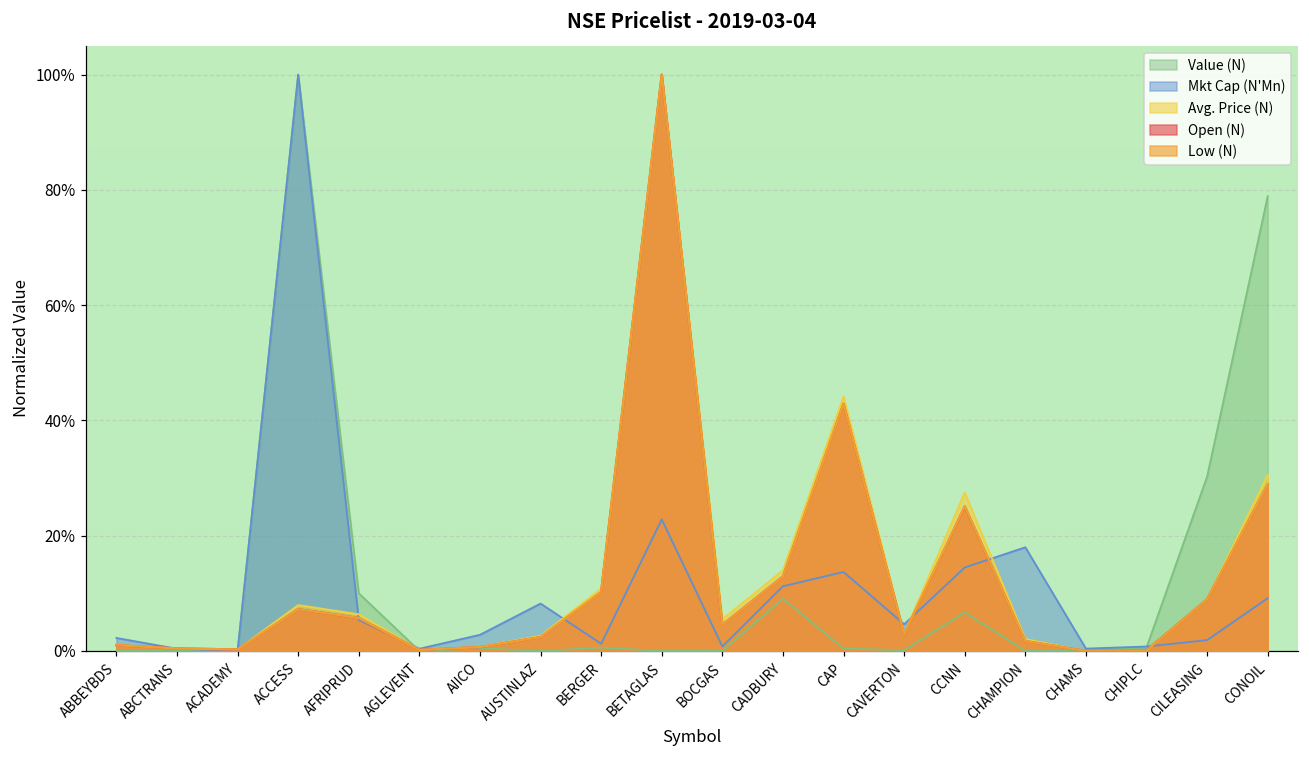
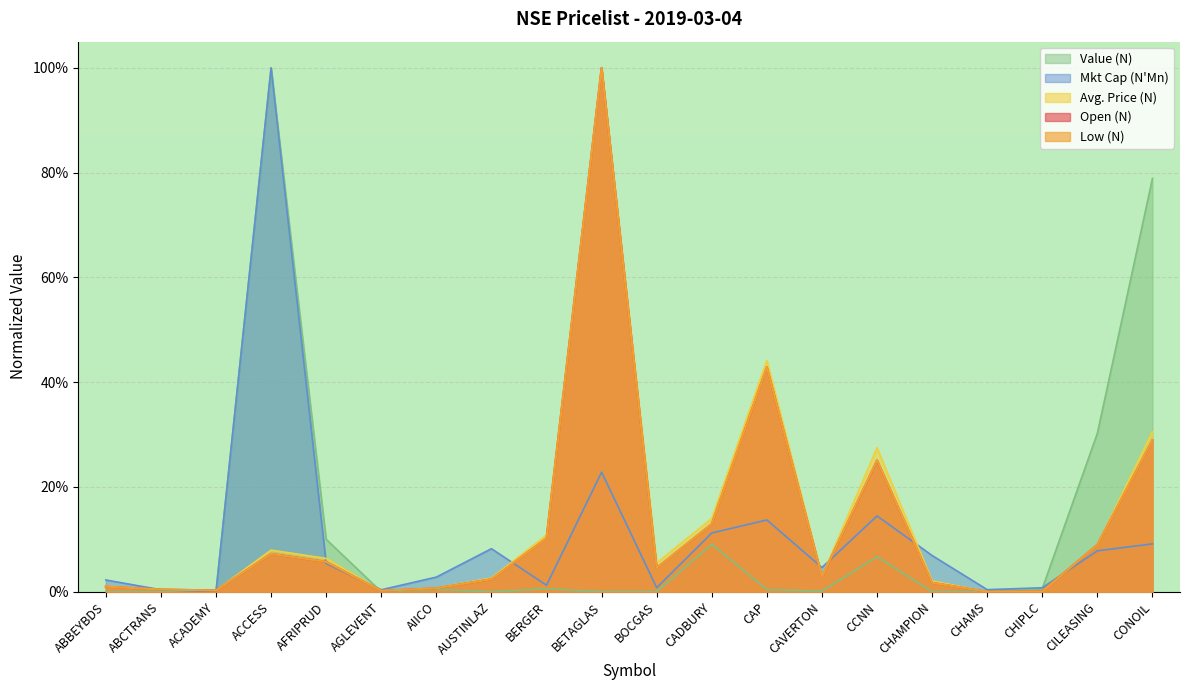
Mkt Cap (N'Mn), CHAMPION: 18% -> 7%
Mkt Cap (N'Mn), CILEASING: 2% -> 8%
